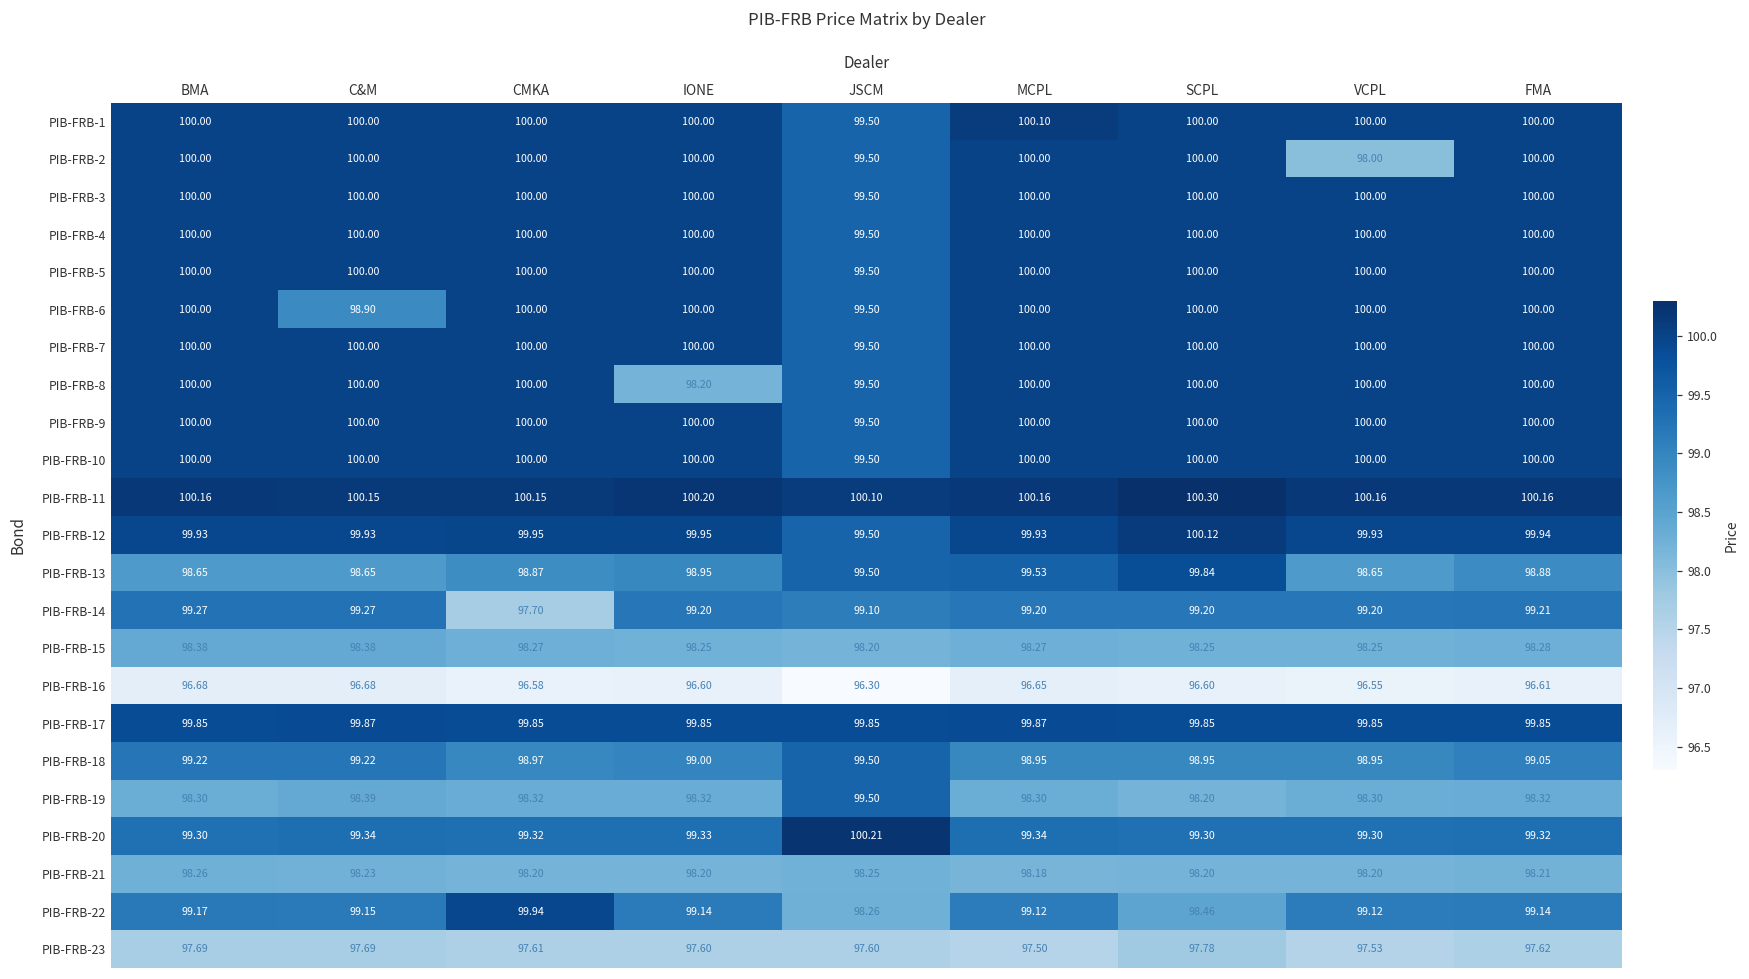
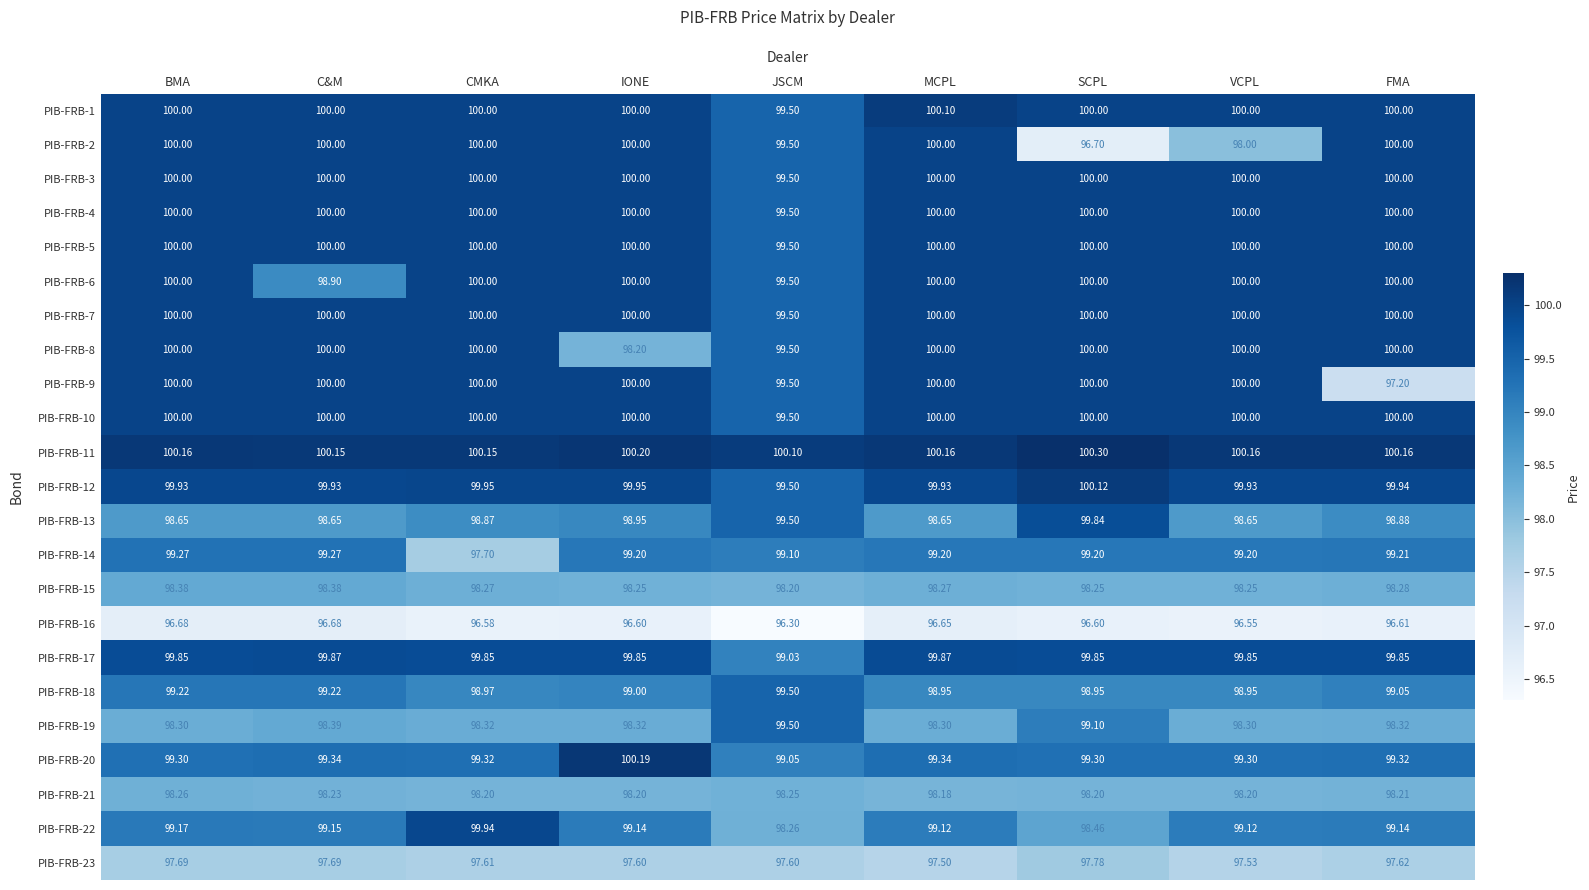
PIB-FRB-2, SCPL: 100.00 -> 96.70
PIB-FRB-9, FMA: 100.00 -> 97.20
PIB-FRB-13, MCPL: 99.53 -> 98.65
PIB-FRB-17, JSCM: 99.85 -> 99.03
PIB-FRB-19, SCPL: 98.20 -> 99.10
PIB-FRB-20, IONE: 99.33 -> 100.19
PIB-FRB-20, JSCM: 100.21 -> 99.05
